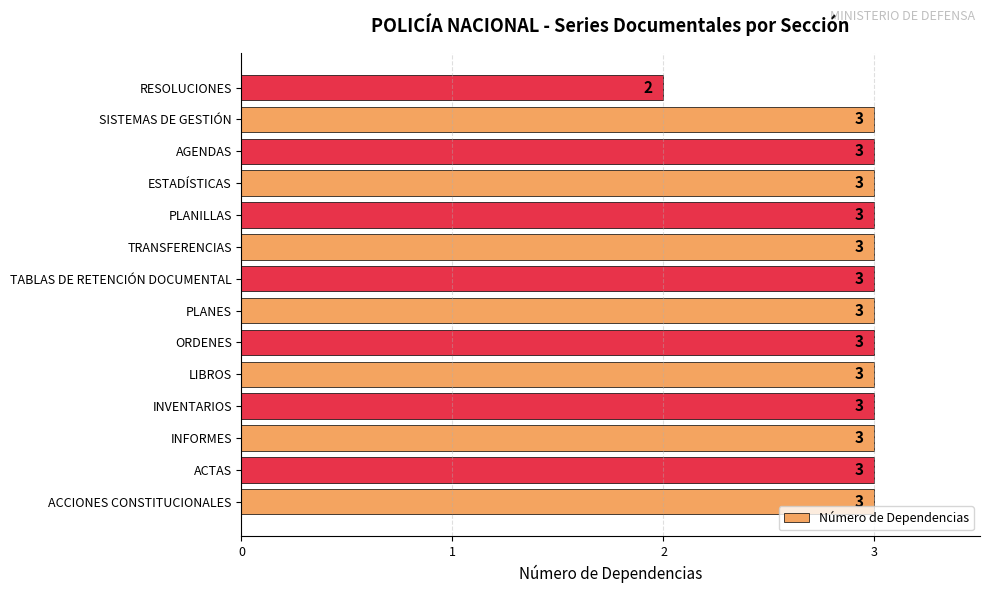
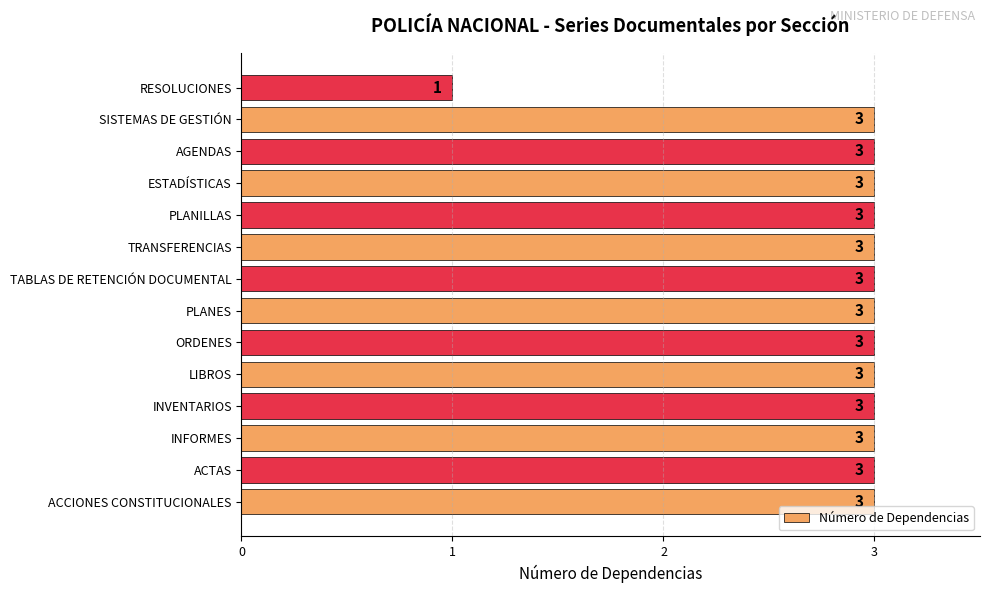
RESOLUCIONES: 2 -> 1
